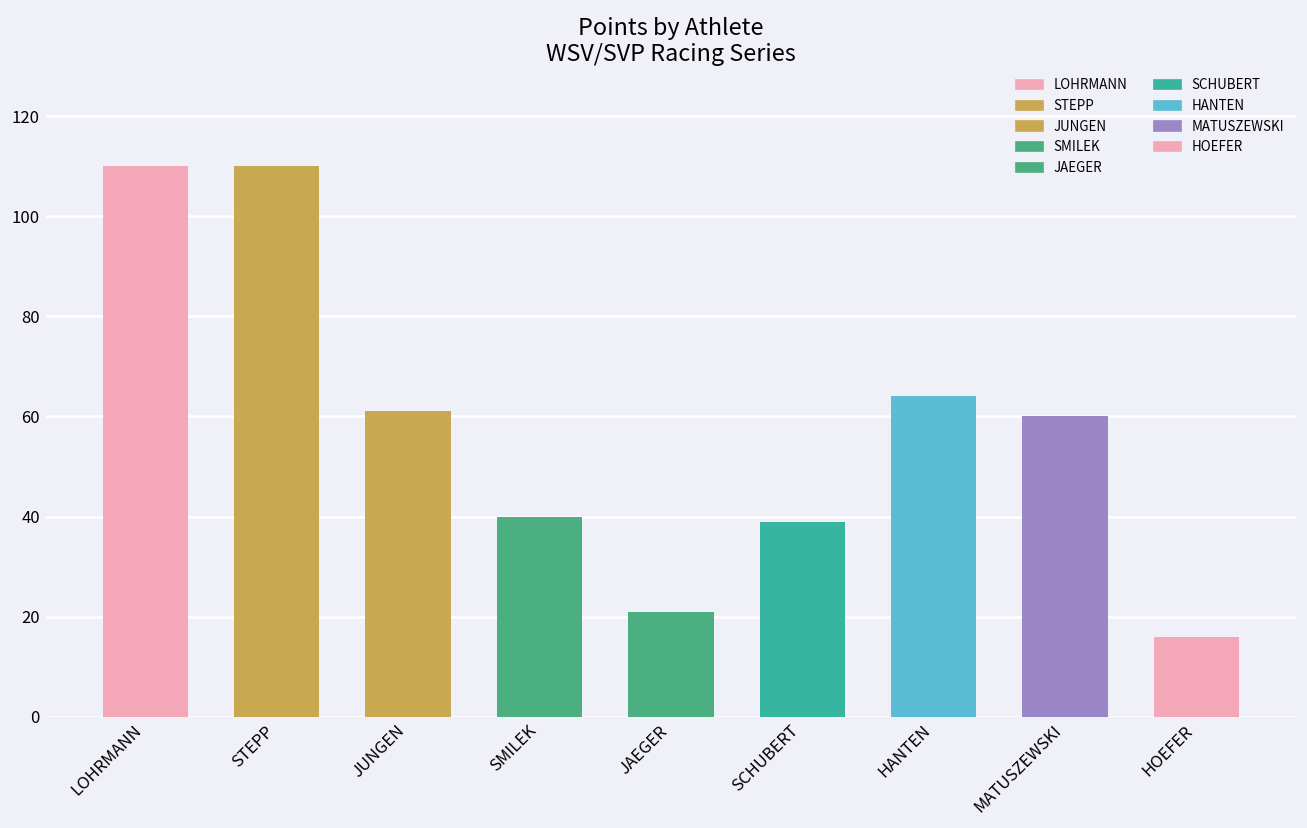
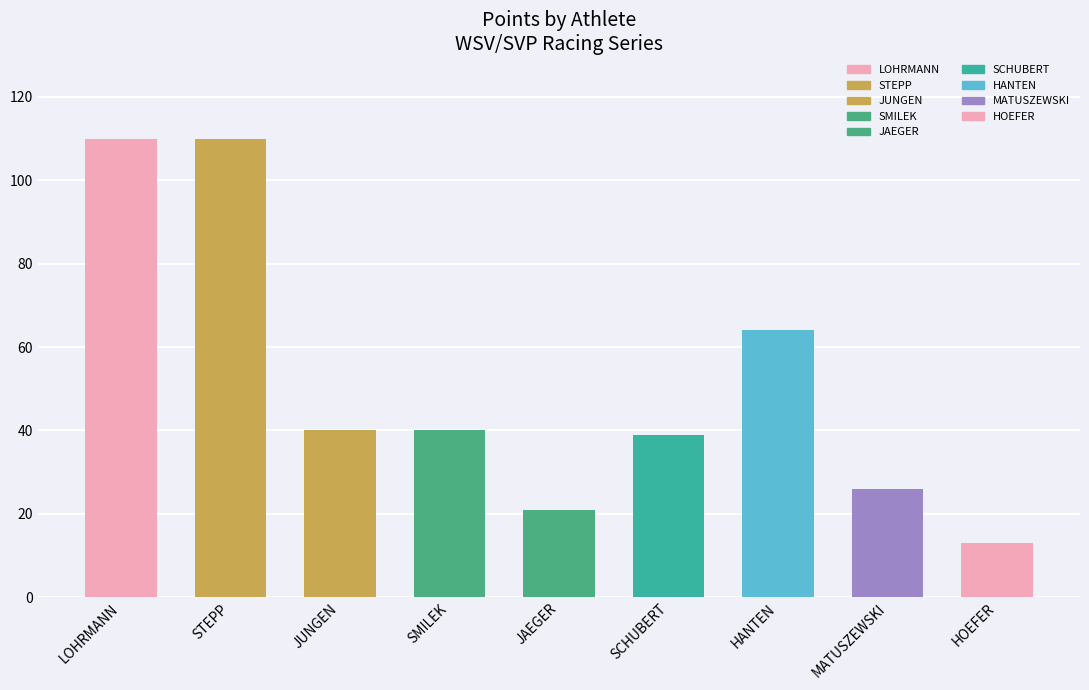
JUNGEN: 61 -> 40
MATUSZEWSKI: 60 -> 26
HOEFER: 16 -> 13
